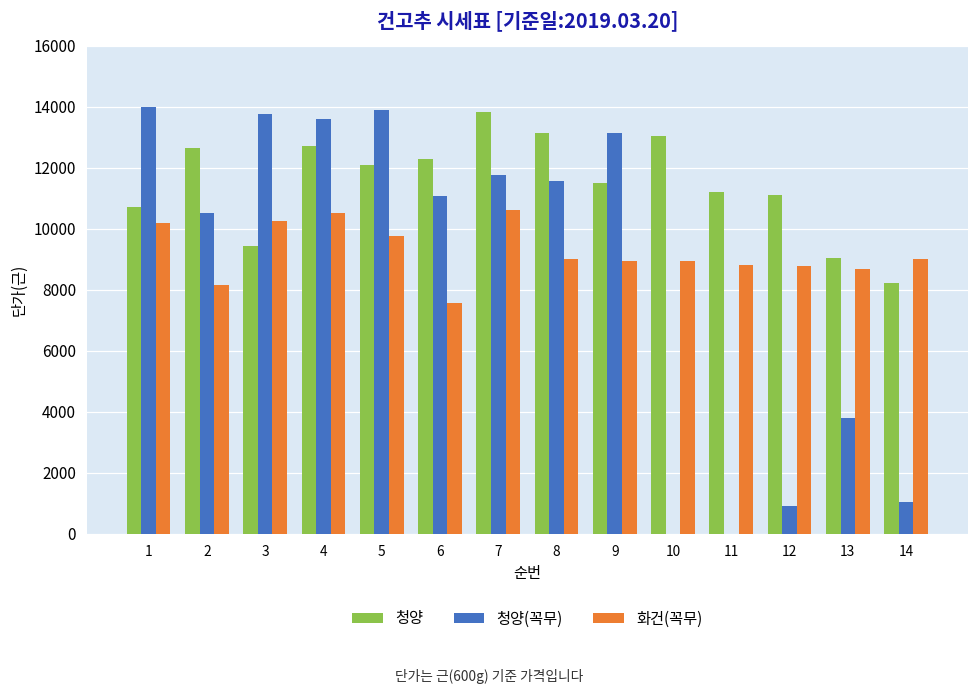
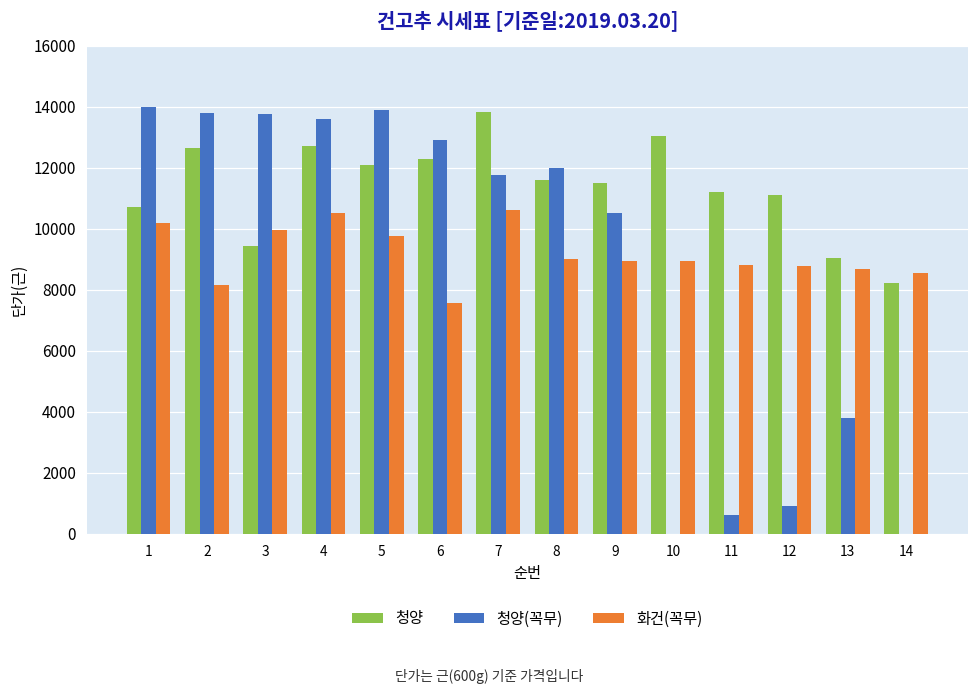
청양(꼭무), 2: 10500 -> 13800
화건(꼭무), 3: 10300 -> 10000
청양(꼭무), 6: 11100 -> 12900
청양, 8: 13100 -> 11600
청양(꼭무), 8: 11600 -> 12000
청양(꼭무), 9: 13100 -> 10500
청양(꼭무), 11: 0 -> 600
청양(꼭무), 14: 1000 -> 0
화건(꼭무), 14: 9000 -> 8600
